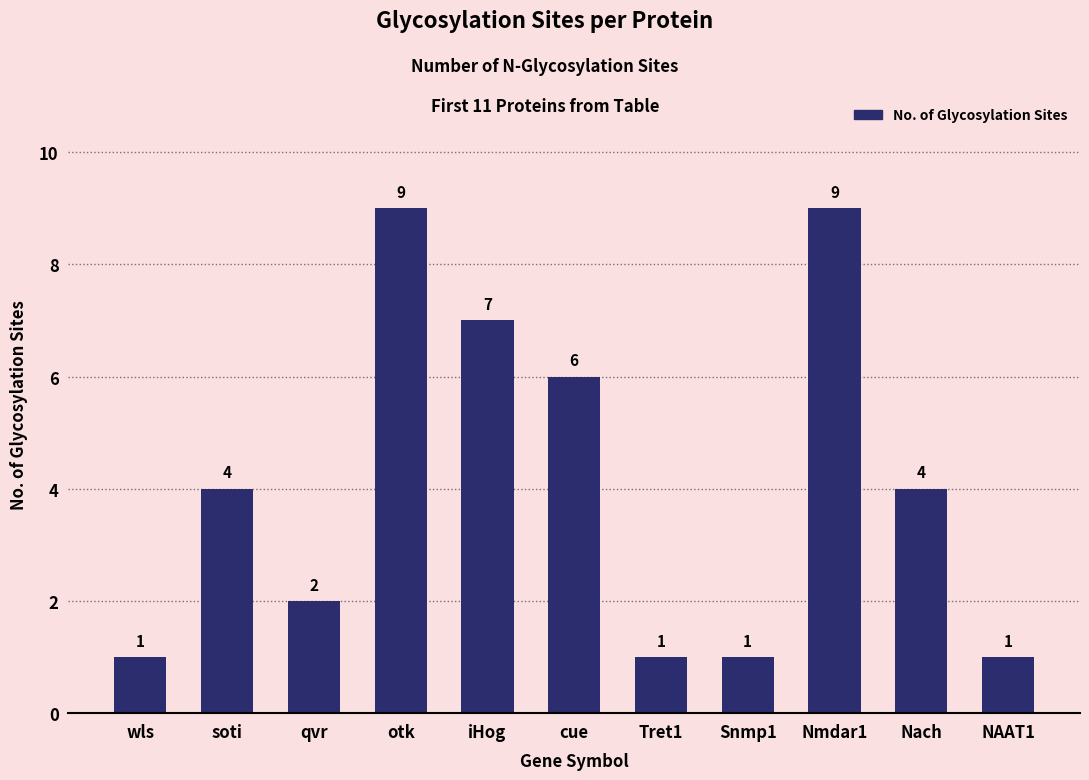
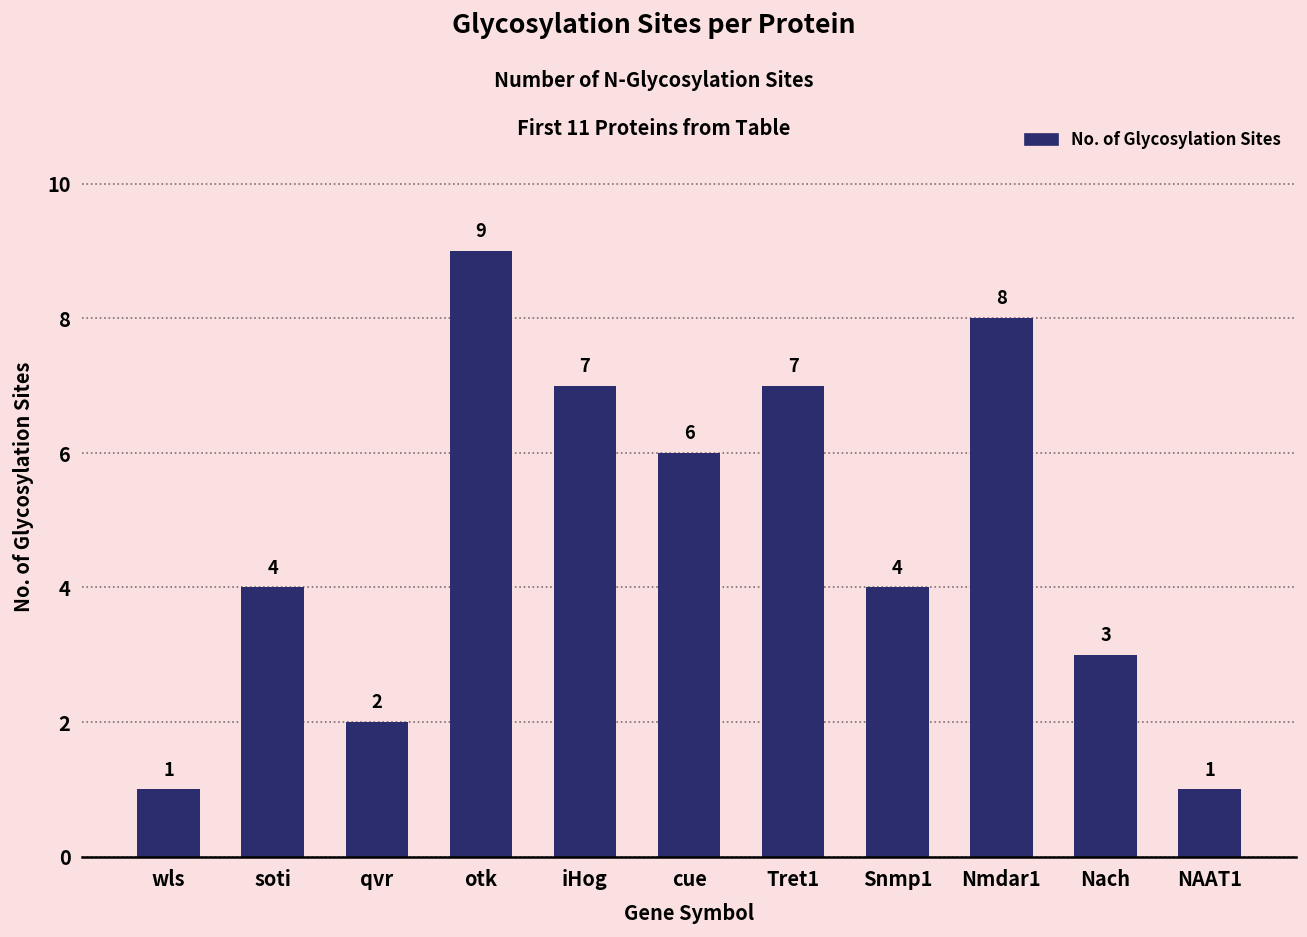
Tret1: 1 -> 7
Snmp1: 1 -> 4
Nmdar1: 9 -> 8
Nach: 4 -> 3
